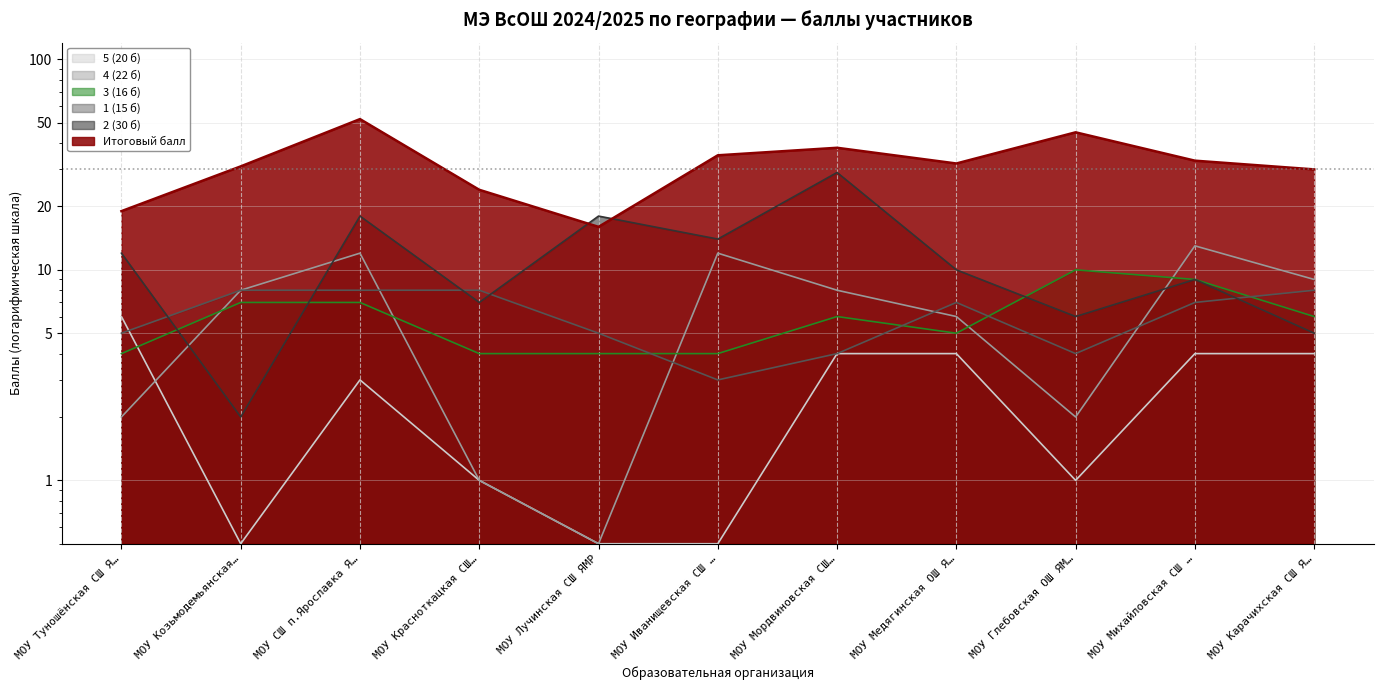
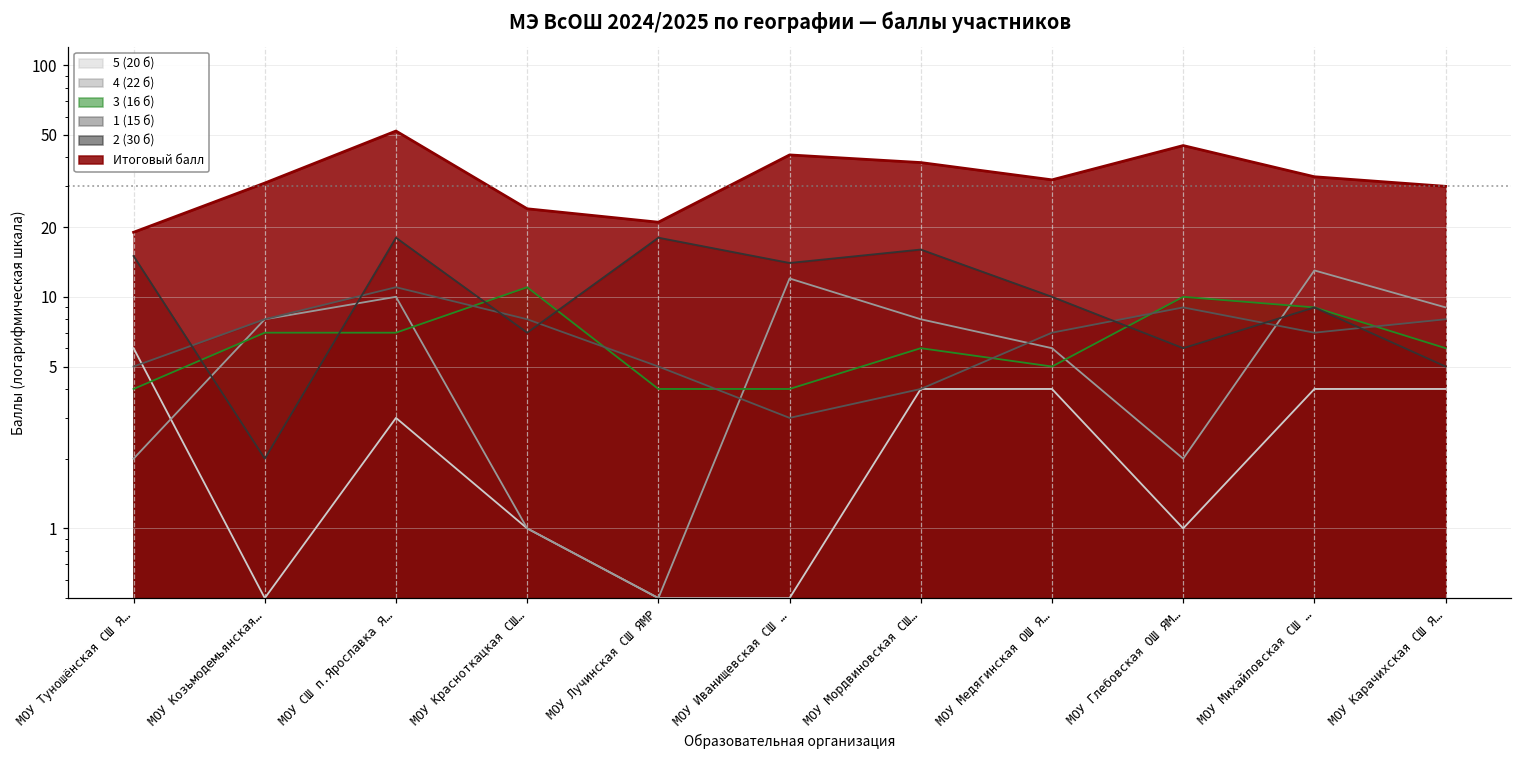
2 (30 б), МОУ Туношёнская СШ Я…: 12 -> 15
4 (22 б), МОУ СШ п.Ярославка Я…: 12 -> 10
1 (15 б), МОУ СШ п.Ярославка Я…: 8 -> 11
3 (16 б), МОУ Красноткацкая СШ…: 4 -> 11
Итоговый балл, МОУ Лучинская СШ ЯМР: 16 -> 21
Итоговый балл, МОУ Иванищевская СШ …: 35 -> 41
2 (30 б), МОУ Мордвиновская СШ…: 29 -> 16
1 (15 б), МОУ Глебовская ОШ ЯМ…: 4 -> 9
